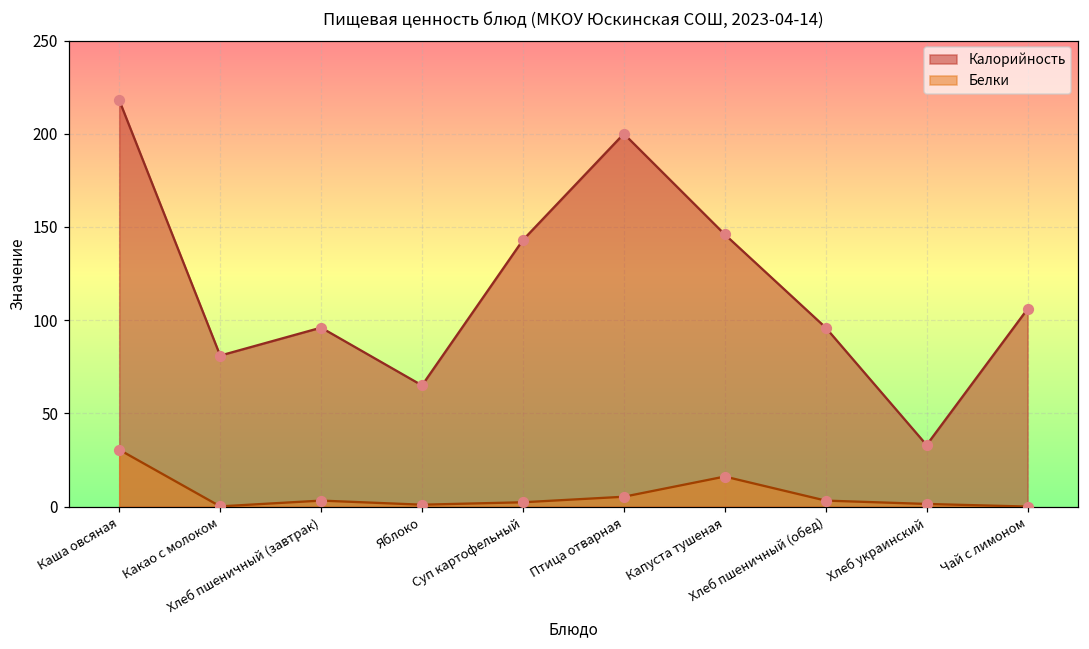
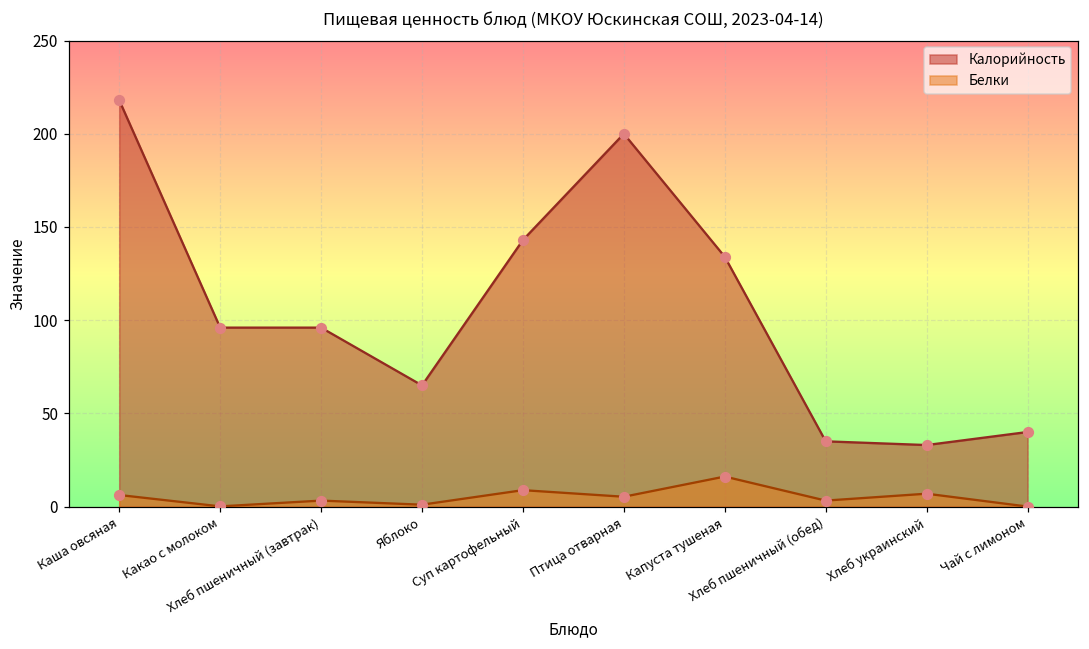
Белки, Каша овсяная: 31 -> 6
Калорийность, Какао с молоком: 81 -> 96
Белки, Суп картофельный: 2 -> 9
Калорийность, Капуста тушеная: 146 -> 134
Калорийность, Хлеб пшеничный (обед): 96 -> 35
Белки, Хлеб украинский: 1 -> 7
Калорийность, Чай с лимоном: 106 -> 40
